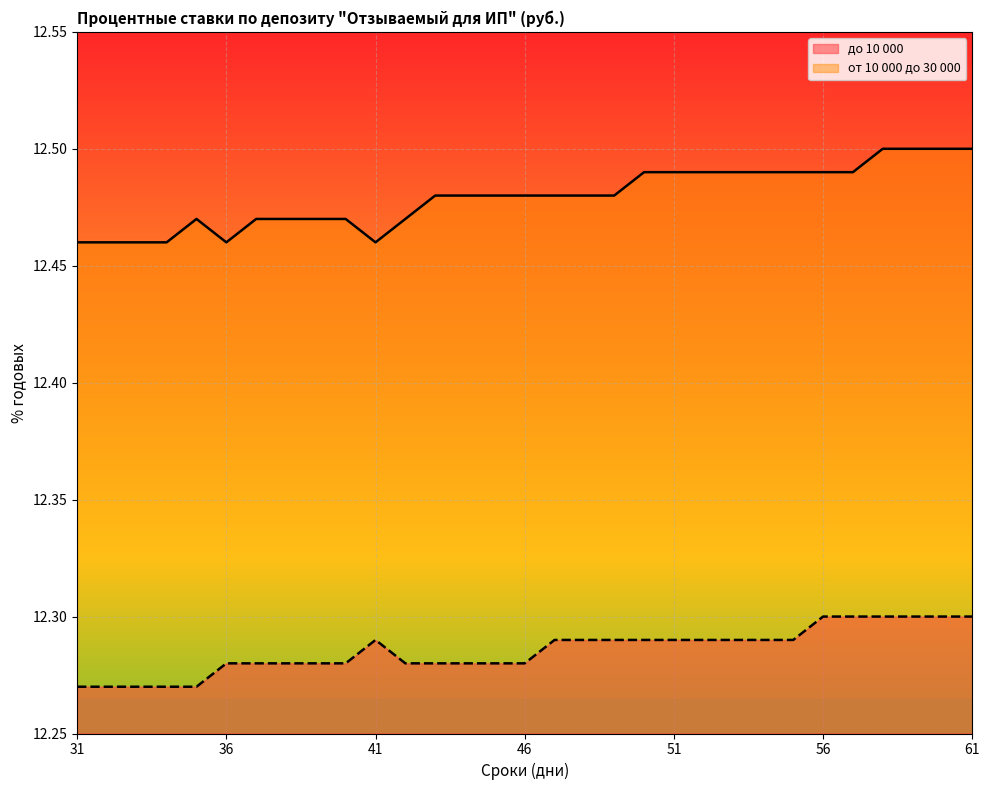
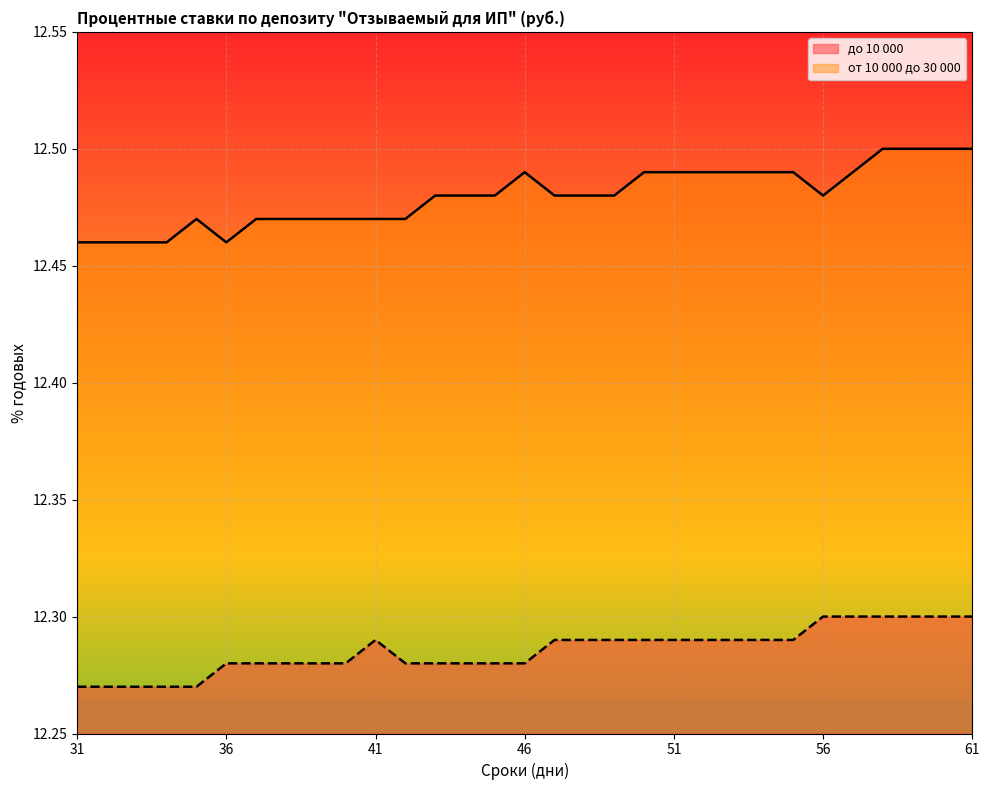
от 10 000 до 30 000, 41: 12.46 -> 12.47
от 10 000 до 30 000, 46: 12.48 -> 12.49
от 10 000 до 30 000, 56: 12.49 -> 12.48
